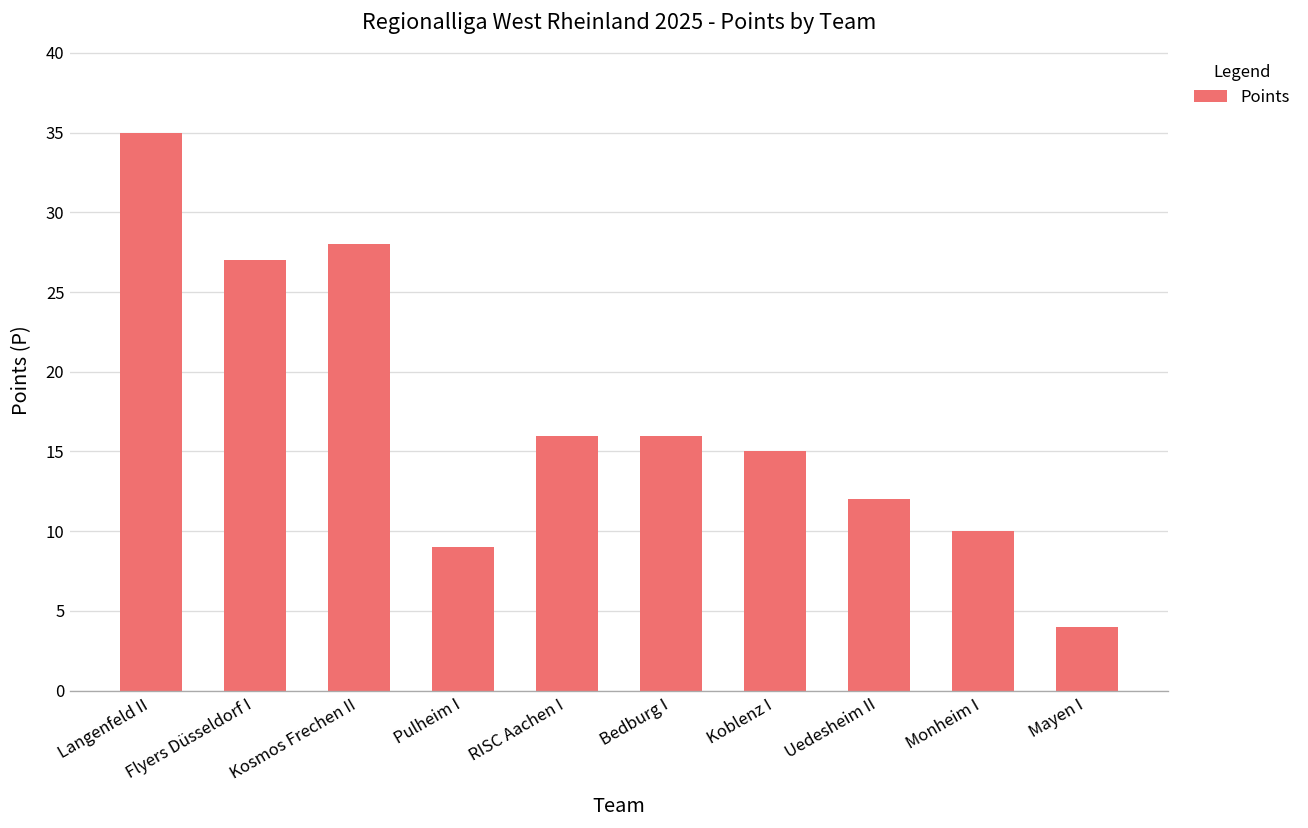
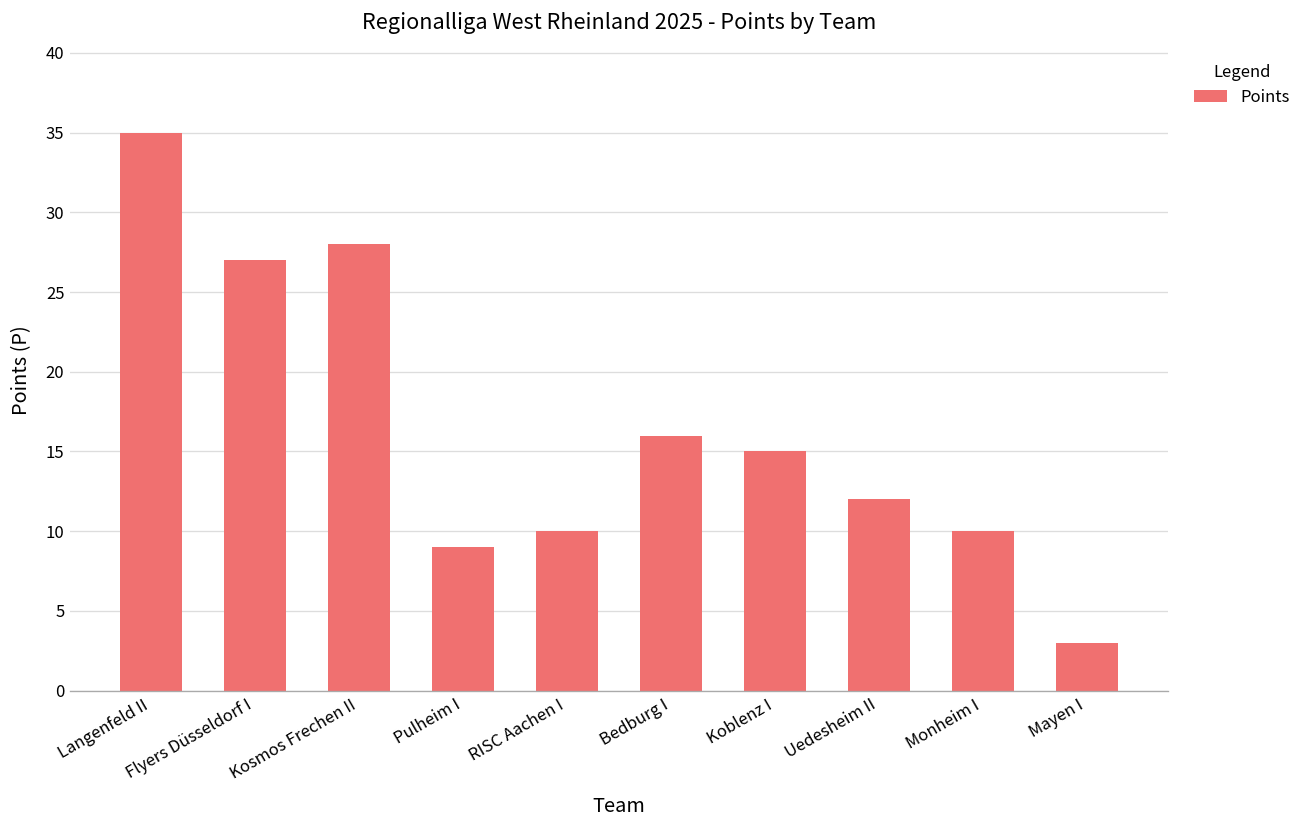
RISC Aachen I: 16 -> 10
Mayen I: 4 -> 3
